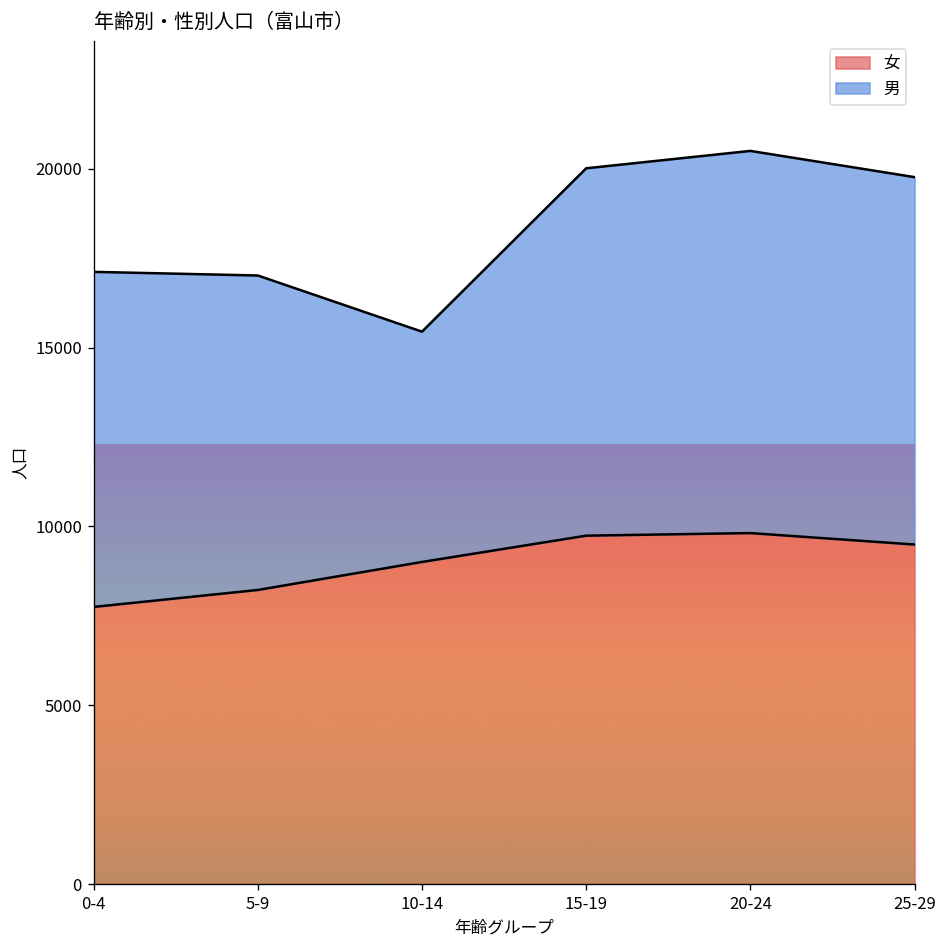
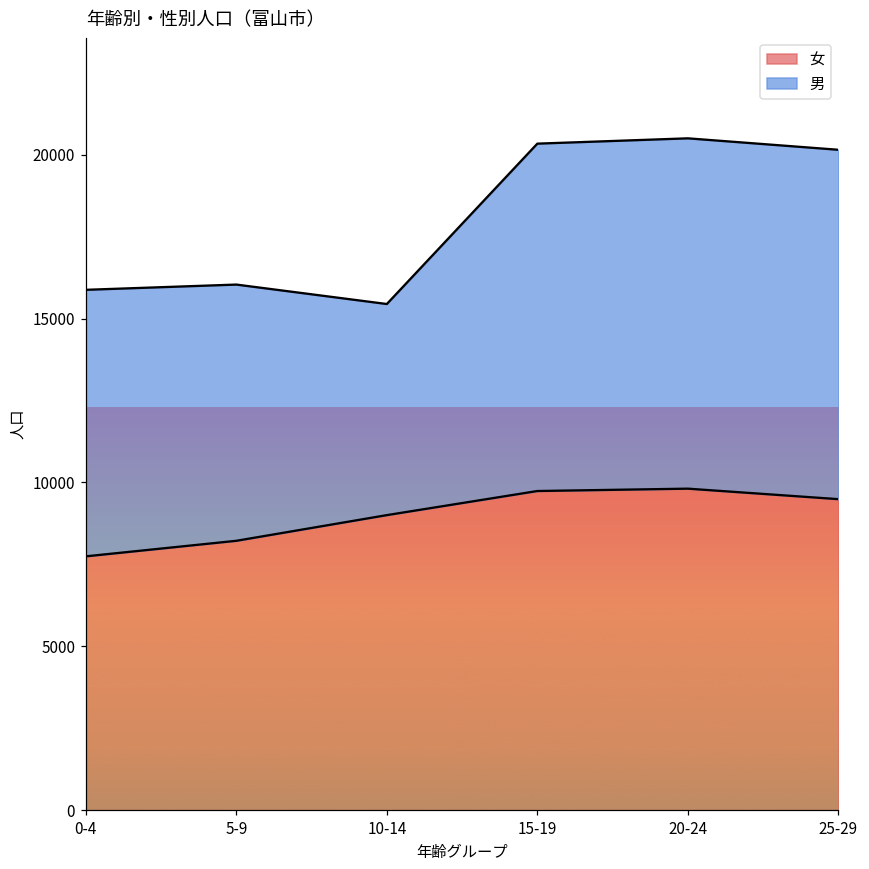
男, 0-4: 9400 -> 8100
男, 5-9: 8800 -> 7800
男, 15-19: 10300 -> 10600
男, 25-29: 10300 -> 10700
